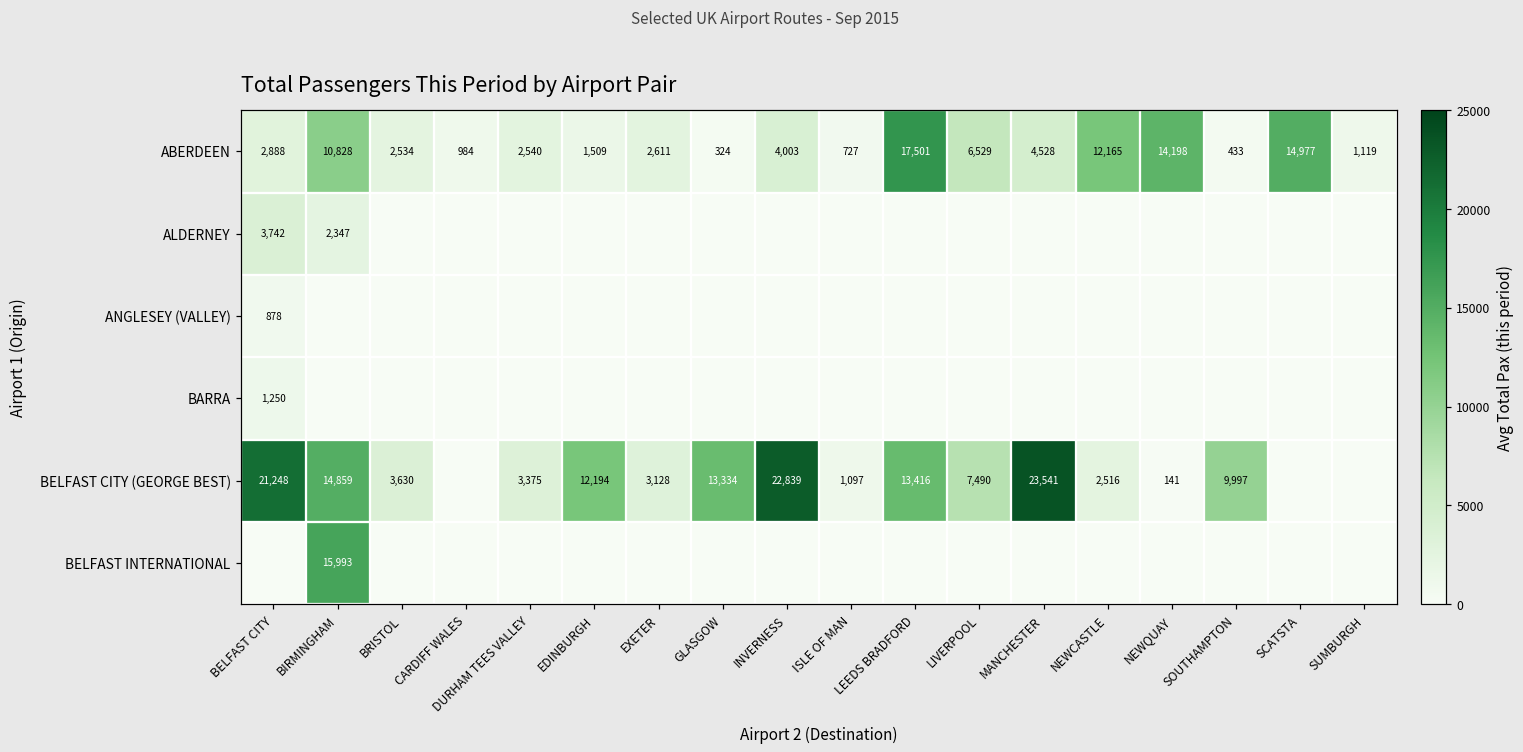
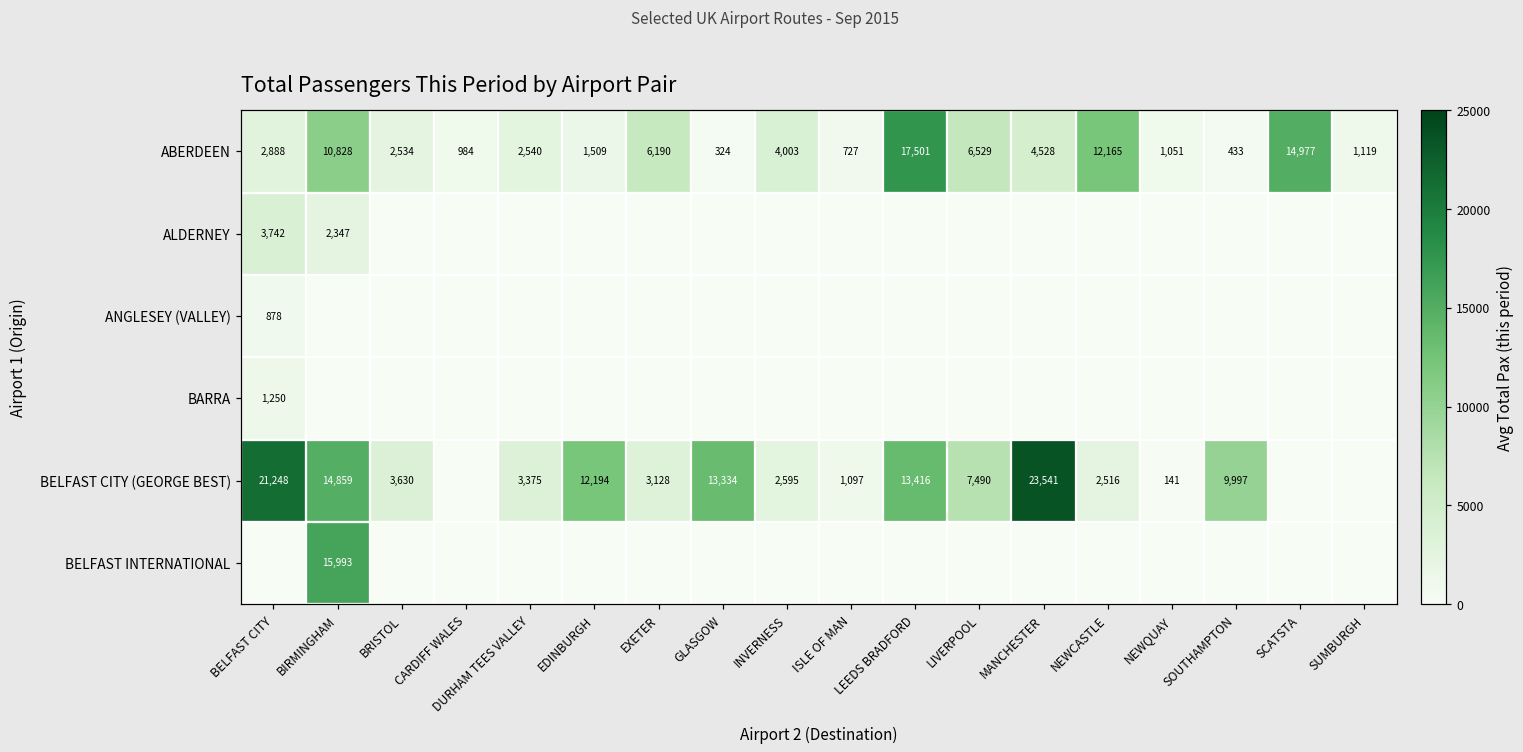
ABERDEEN, EXETER: 2,611 -> 6,190
ABERDEEN, NEWQUAY: 14,198 -> 1,051
BELFAST CITY (GEORGE BEST), INVERNESS: 22,839 -> 2,595
